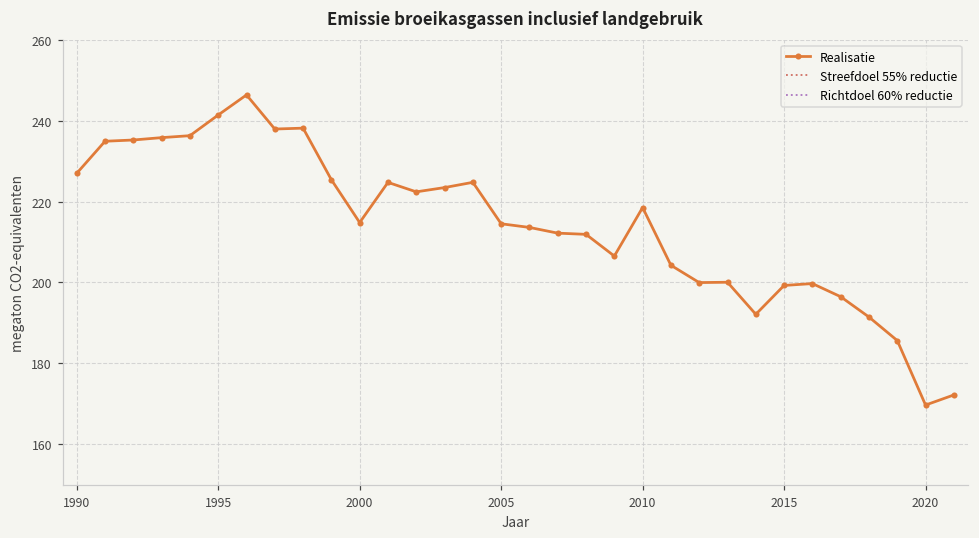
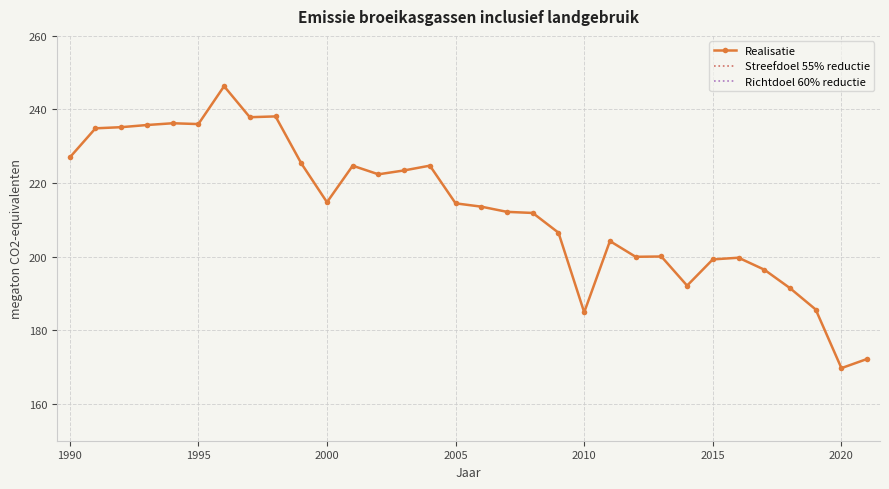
1995: 241 -> 236
2010: 219 -> 185
